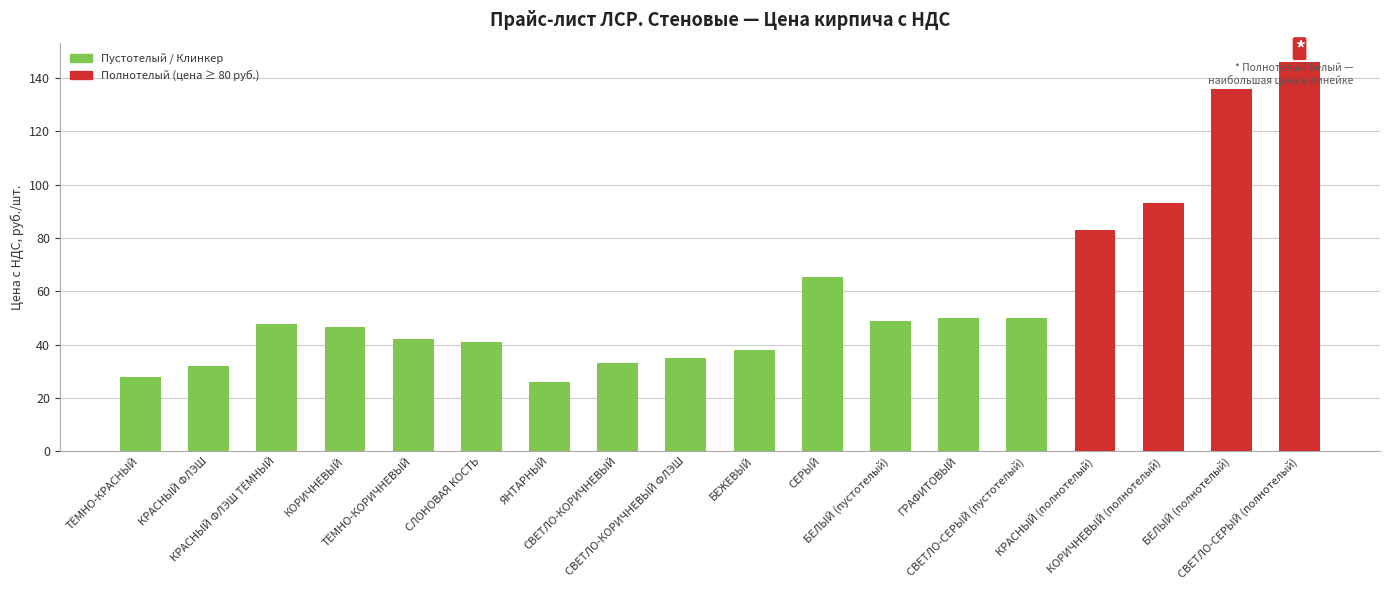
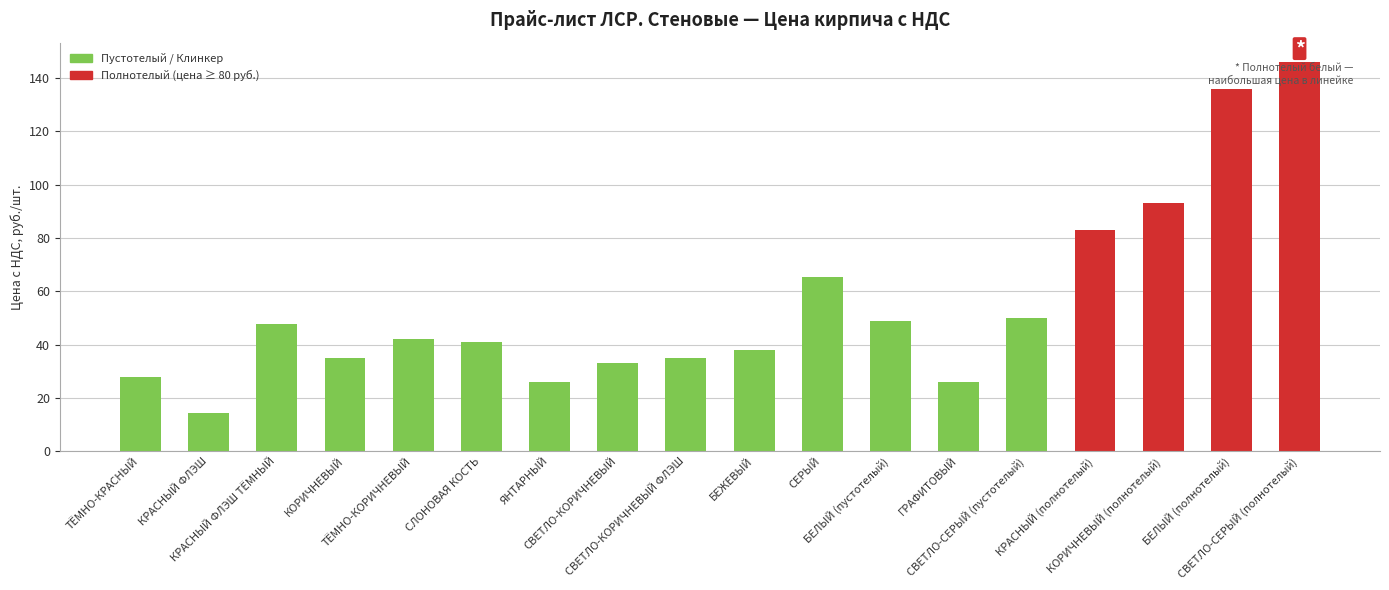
КРАСНЫЙ ФЛЭШ: 32 -> 14
КОРИЧНЕВЫЙ: 47 -> 35
ГРАФИТОВЫЙ: 50 -> 26
